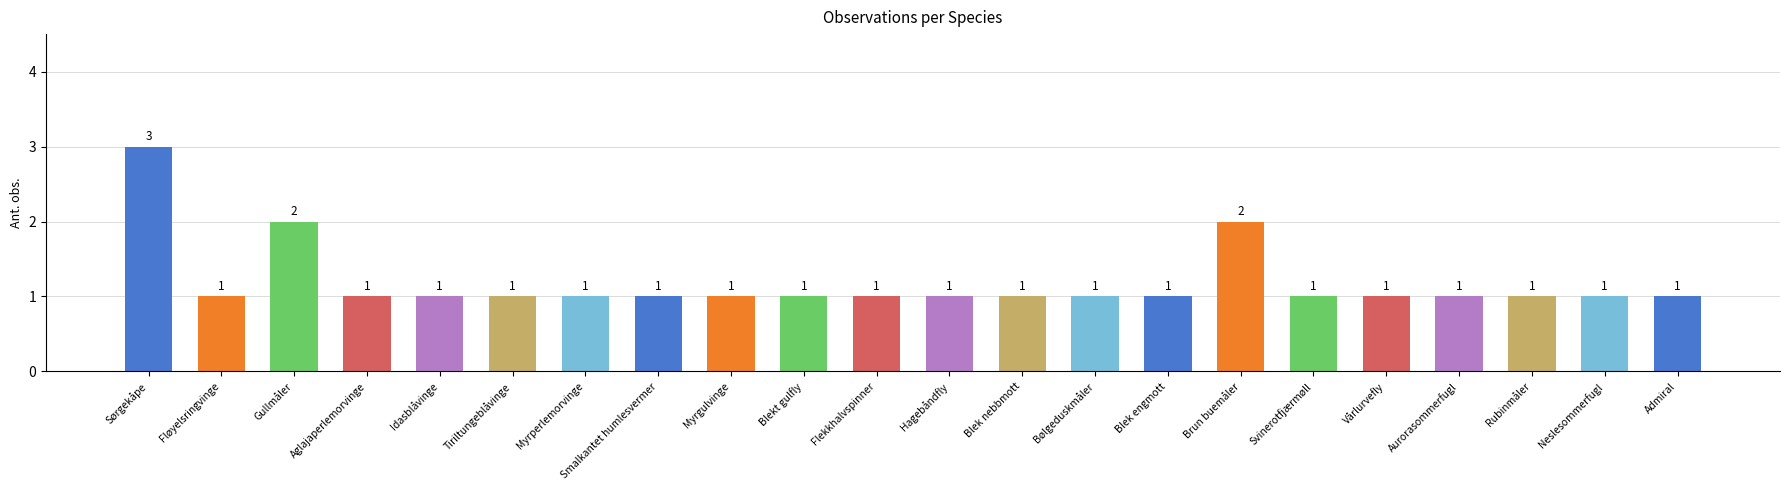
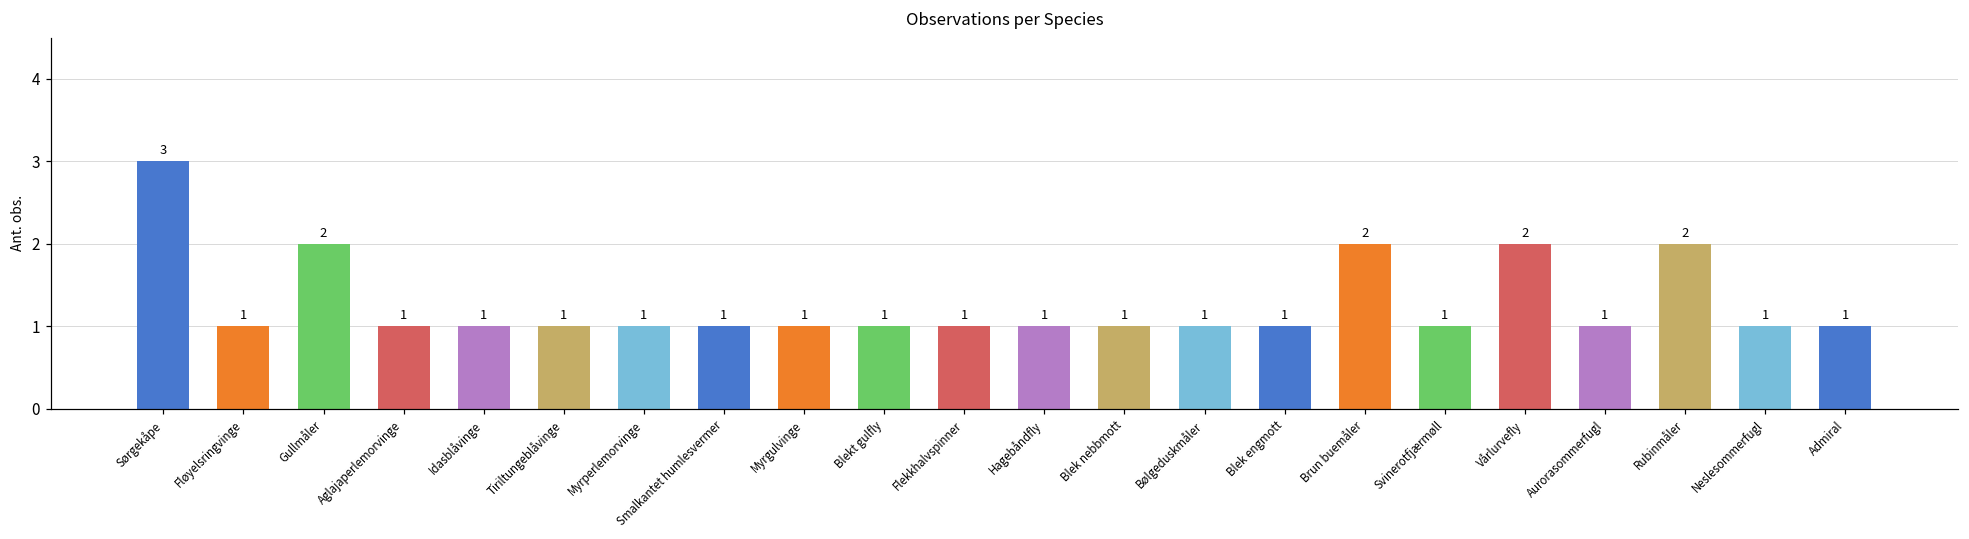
Vårlurvefly: 1 -> 2
Rubinmåler: 1 -> 2
